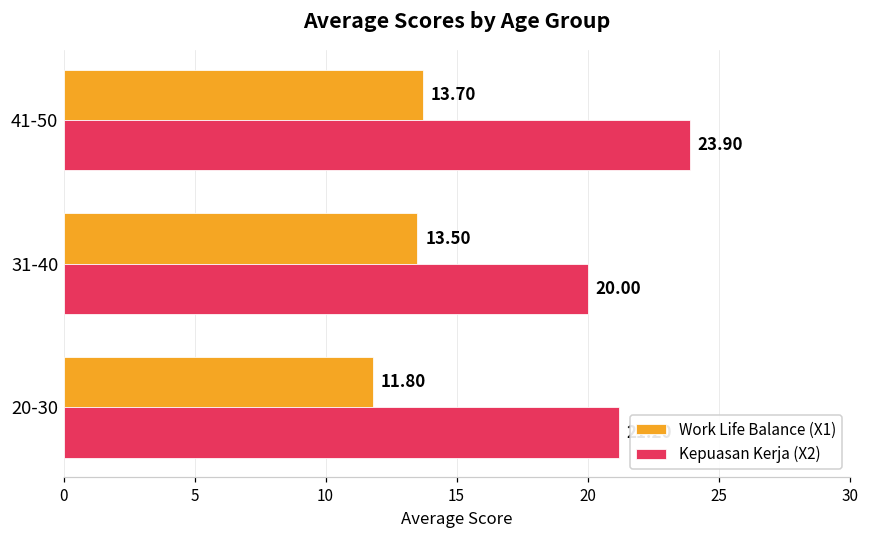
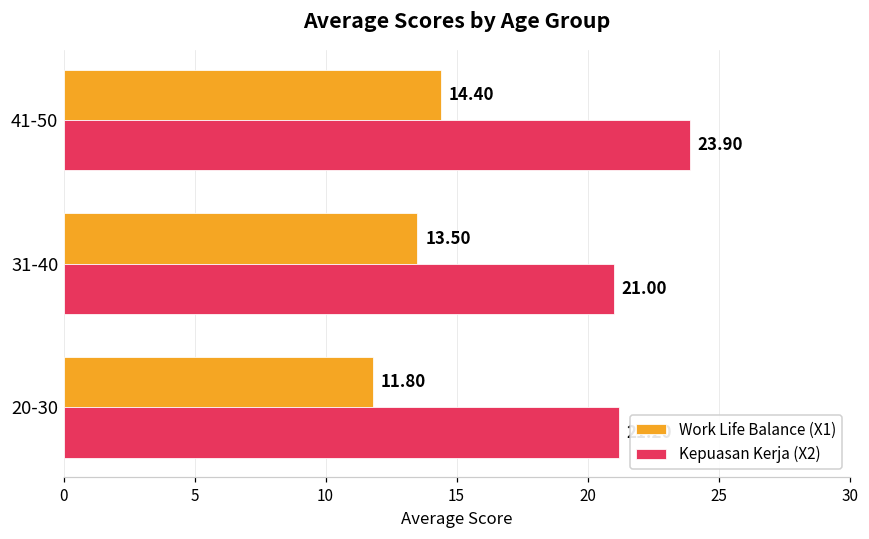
Work Life Balance (X1), 41-50: 13.70 -> 14.40
Kepuasan Kerja (X2), 31-40: 20.00 -> 21.00
